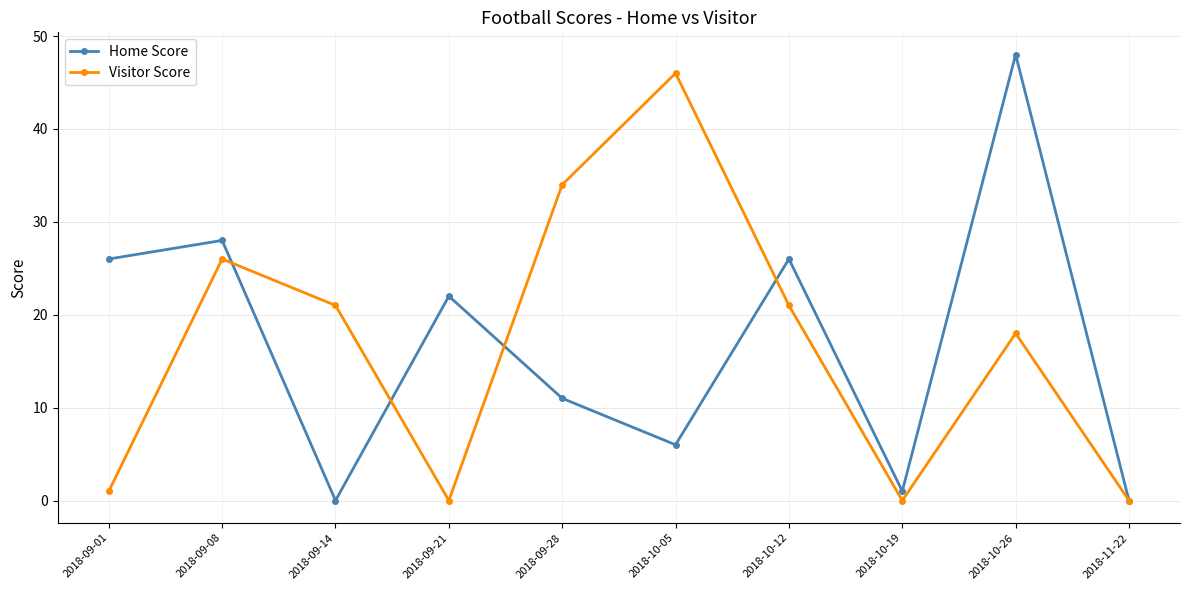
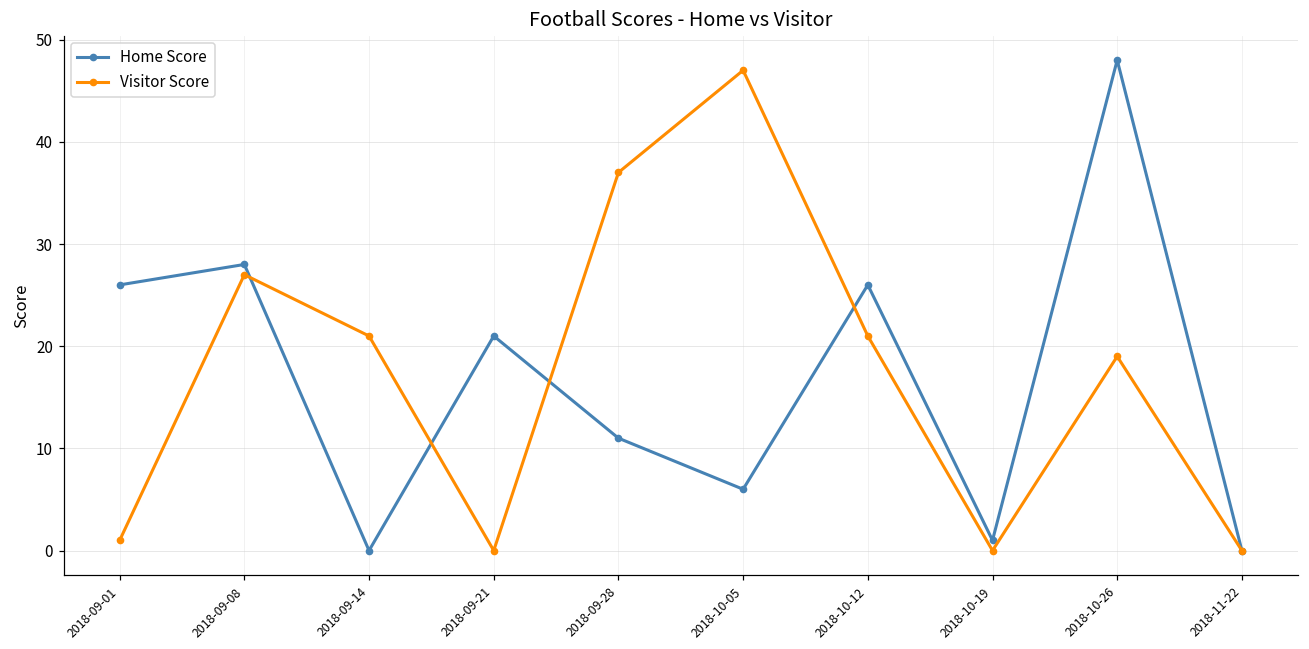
Visitor Score, 2018-09-08: 26 -> 27
Home Score, 2018-09-21: 22 -> 21
Visitor Score, 2018-09-28: 34 -> 37
Visitor Score, 2018-10-05: 46 -> 47
Visitor Score, 2018-10-26: 18 -> 19
